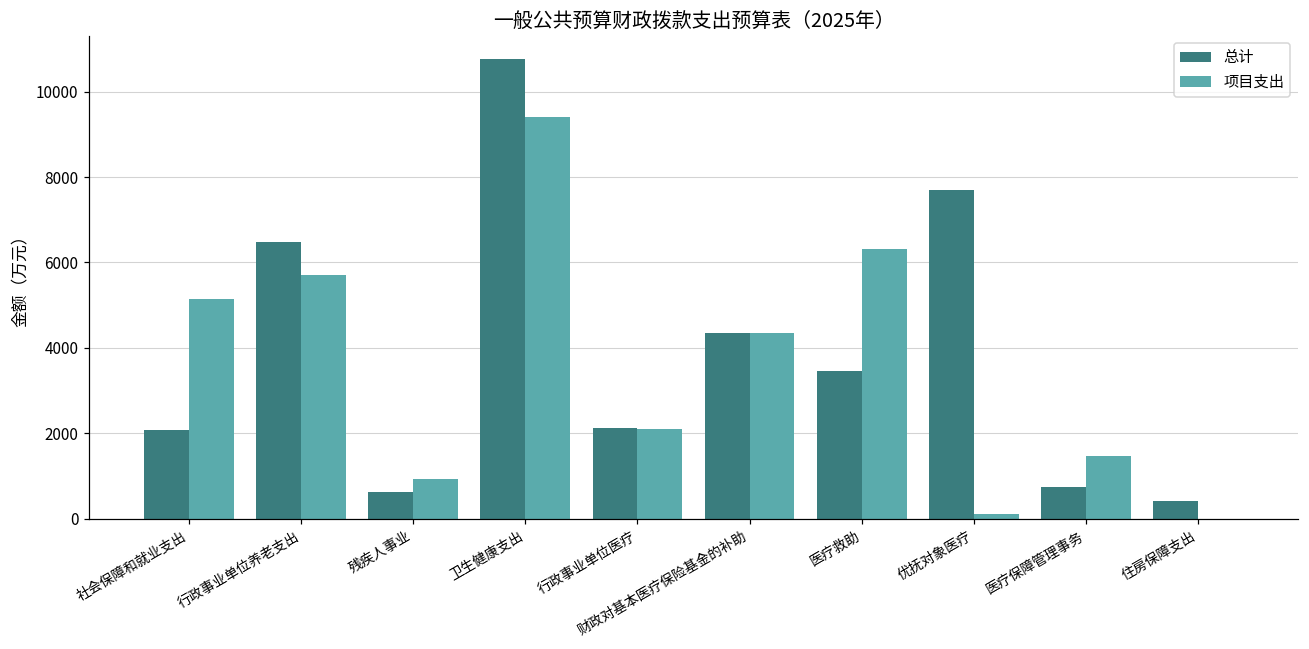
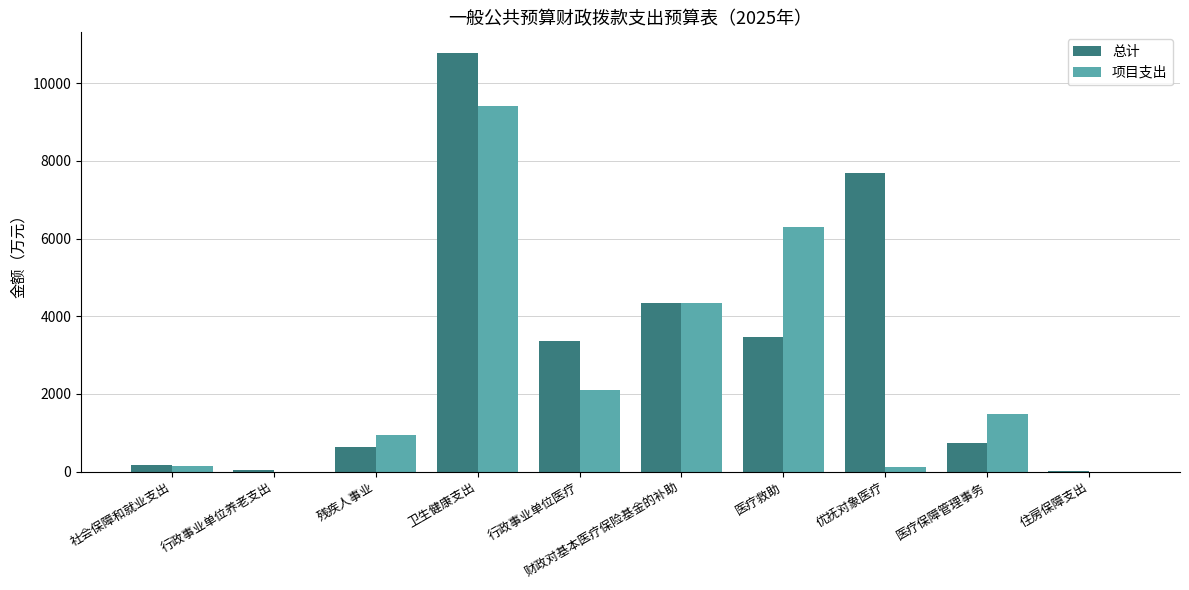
总计, 社会保障和就业支出: 2100 -> 200
项目支出, 社会保障和就业支出: 5100 -> 200
总计, 行政事业单位养老支出: 6500 -> 0
项目支出, 行政事业单位养老支出: 5700 -> 0
总计, 行政事业单位医疗: 2100 -> 3400
总计, 住房保障支出: 400 -> 0
